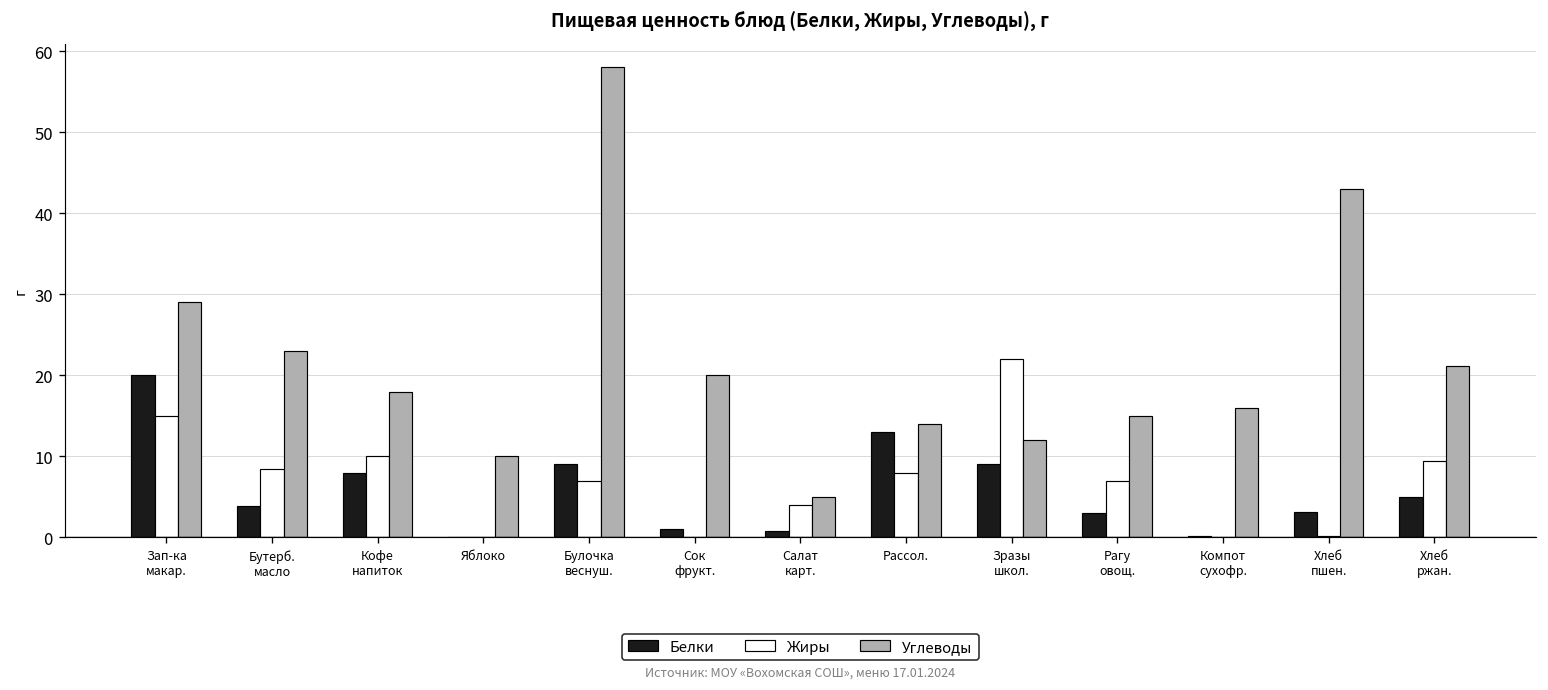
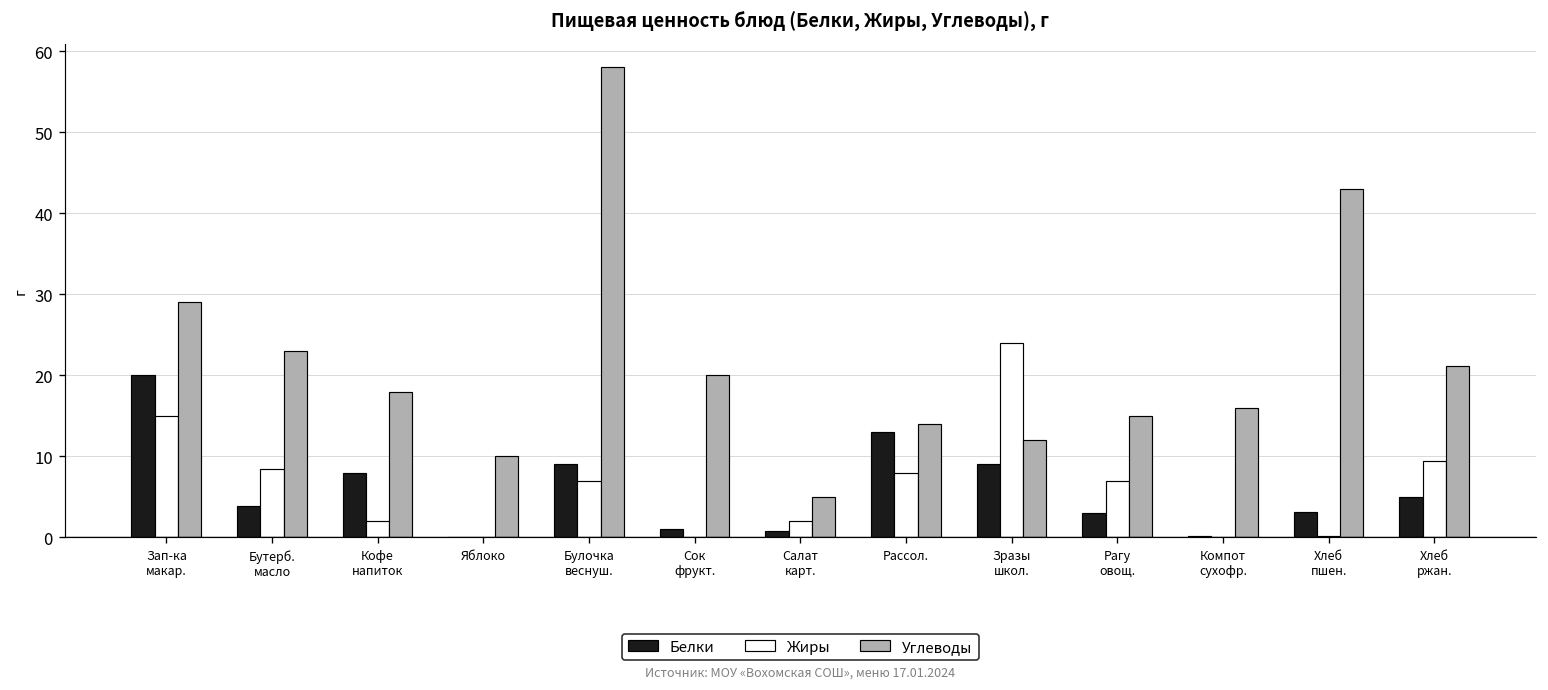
Жиры, Кофе напиток: 10 -> 2
Жиры, Салат карт.: 4 -> 2
Жиры, Зразы школ.: 22 -> 24
